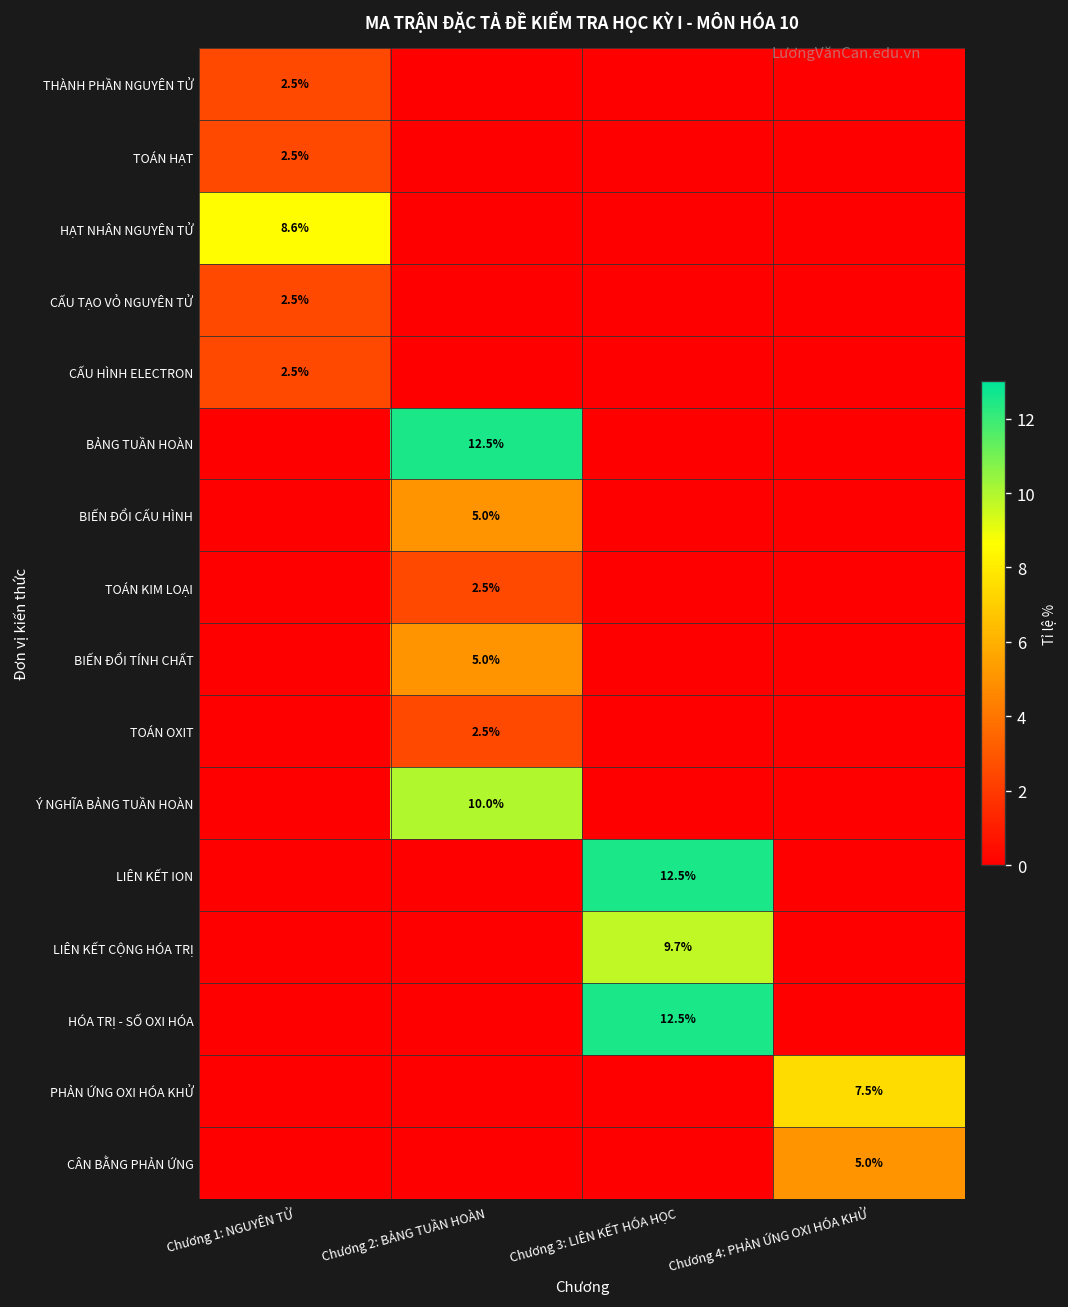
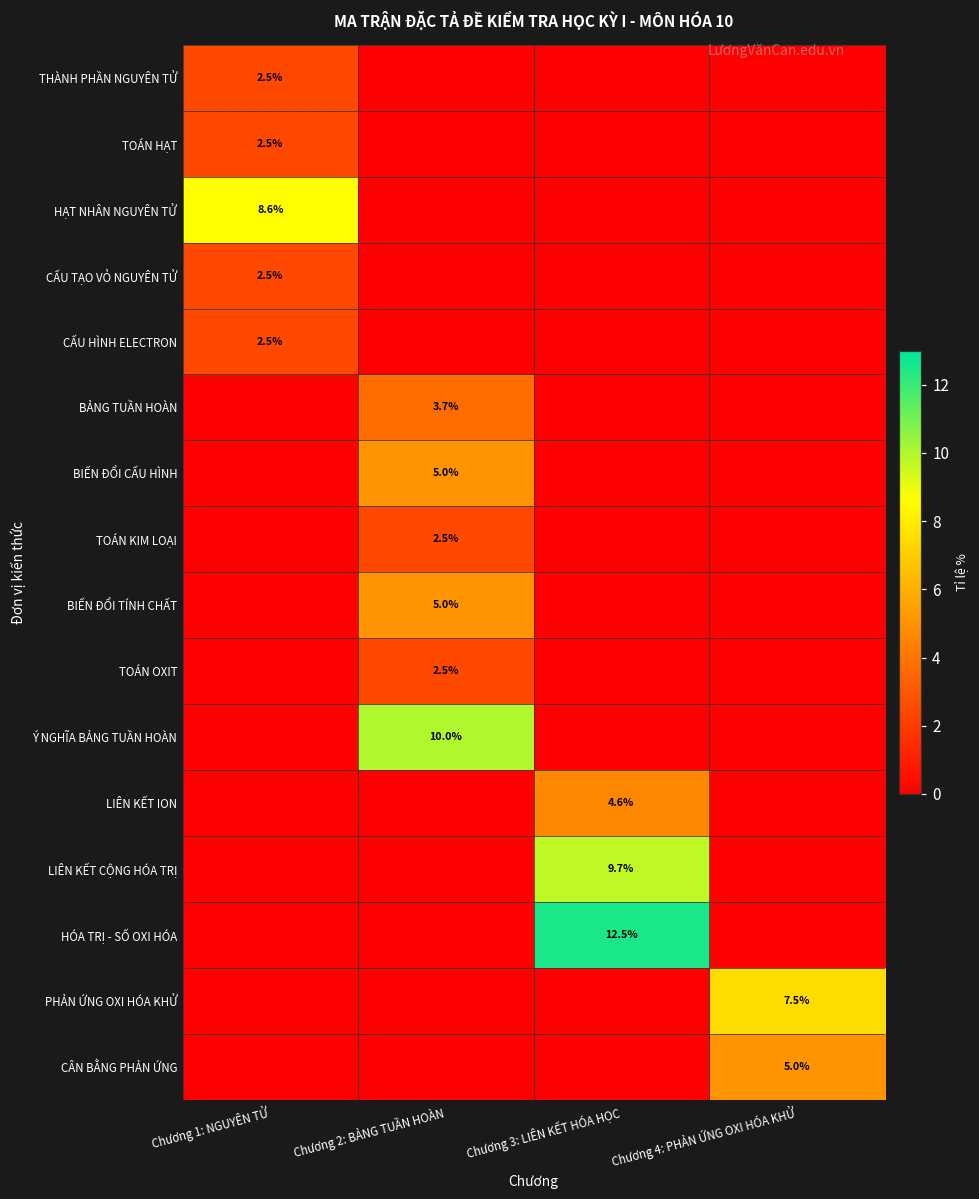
BẢNG TUẦN HOÀN, Chương 2: BẢNG TUẦN HOÀN: 12.5% -> 3.7%
LIÊN KẾT ION, Chương 3: LIÊN KẾT HÓA HỌC: 12.5% -> 4.6%
